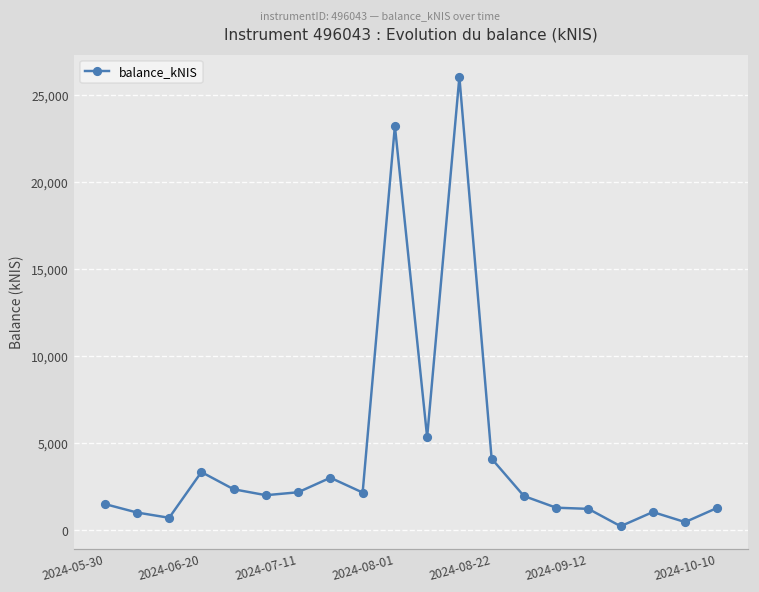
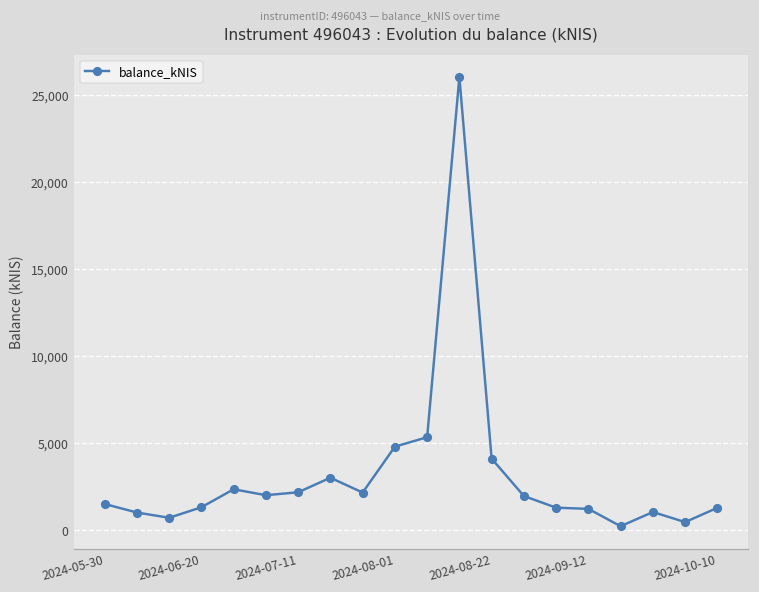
2024-06-20: 3,300 -> 1,300
2024-08-01: 23,200 -> 4,800
